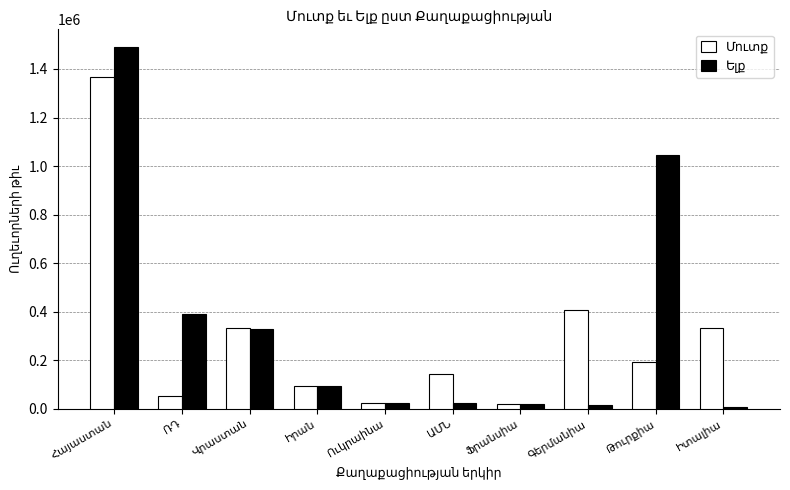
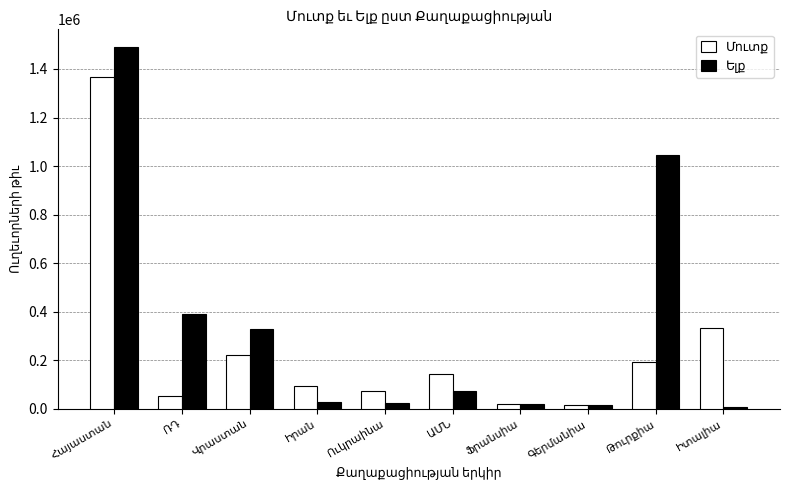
Մուտք, Վրաստան: 330000 -> 220000
Ելք, Իրան: 90000 -> 30000
Մուտք, Ուկրաինա: 20000 -> 70000
Ելք, ԱՄՆ: 20000 -> 70000
Մուտք, Գերմանիա: 410000 -> 10000
